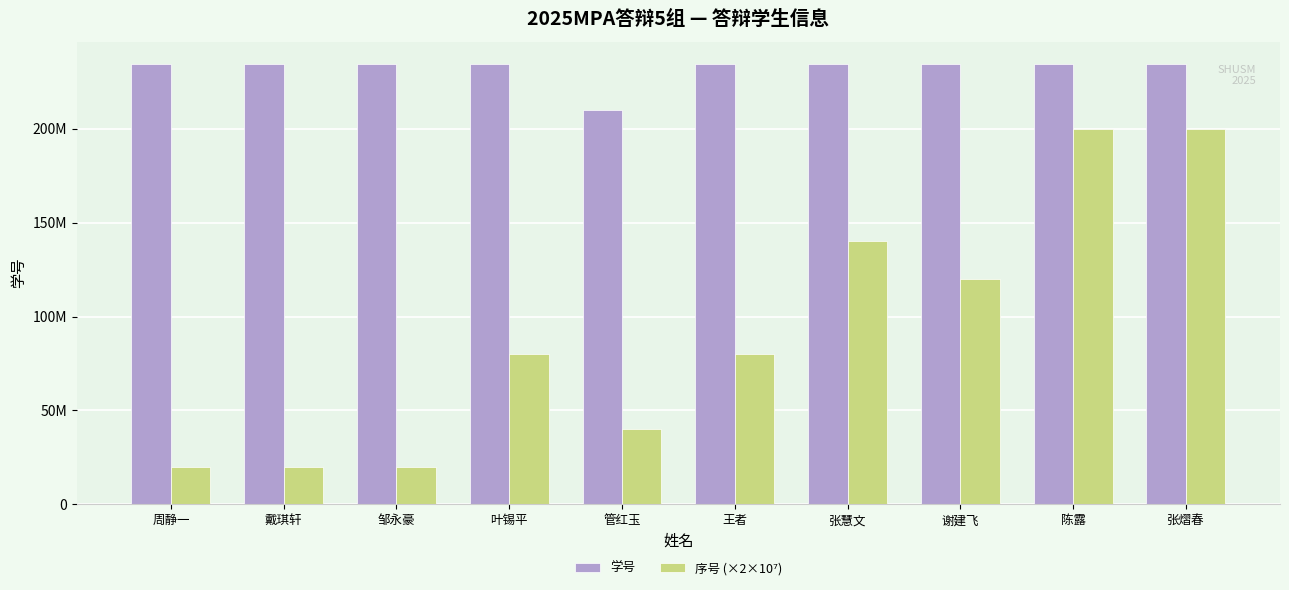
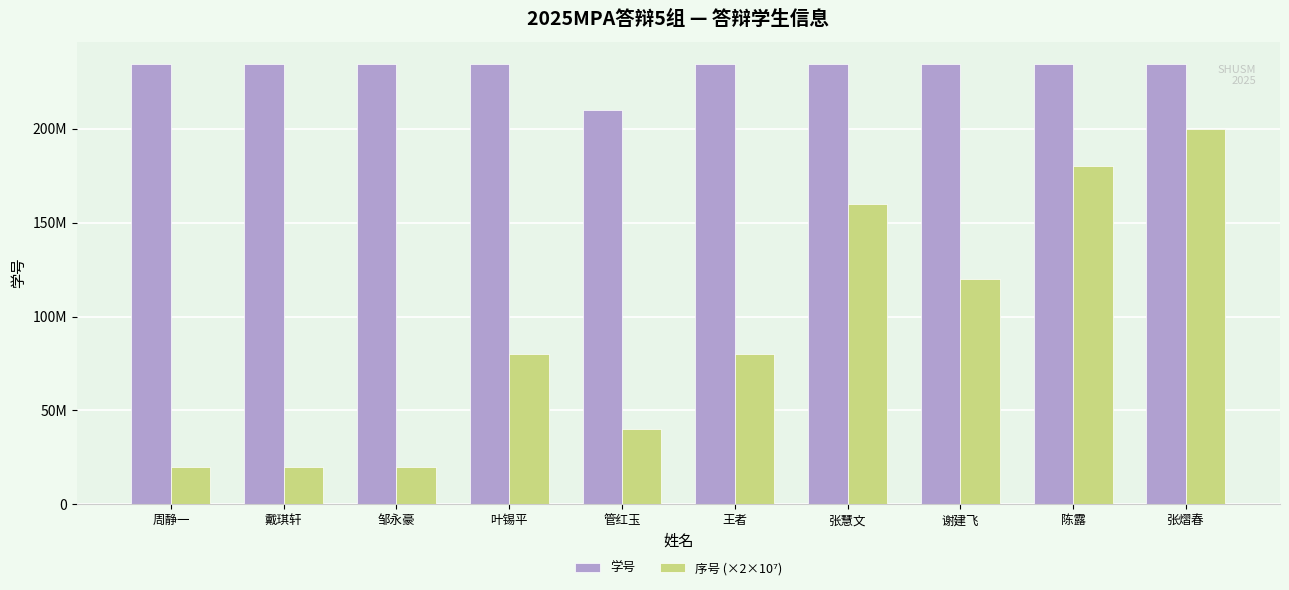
序号 (×2×10⁷), 张慧文: 140000000 -> 160000000
序号 (×2×10⁷), 陈露: 200000000 -> 180000000
